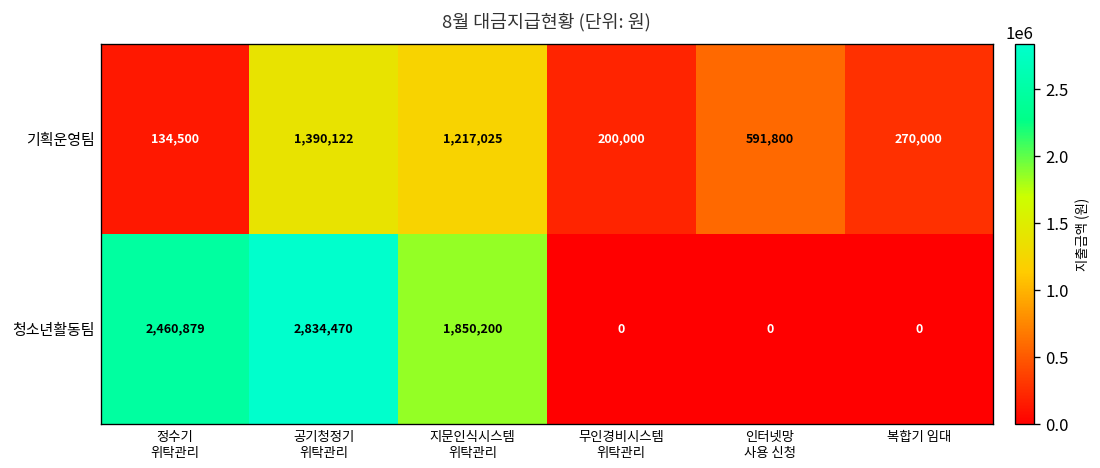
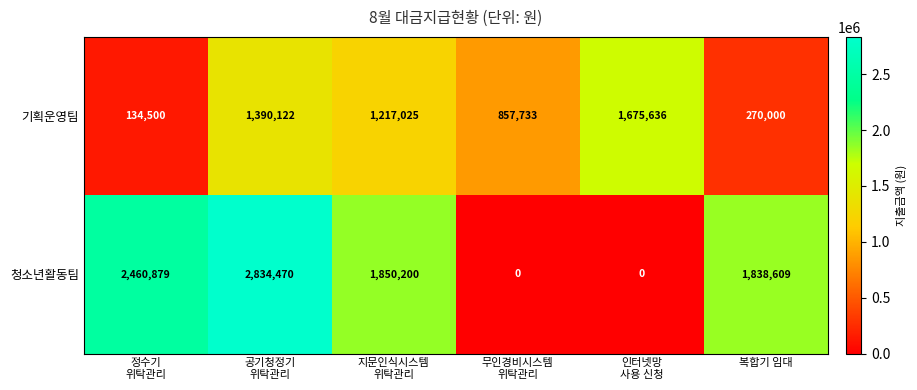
기획운영팀, 무인경비시스템 위탁관리: 200,000 -> 857,733
기획운영팀, 인터넷망 사용 신청: 591,800 -> 1,675,636
청소년활동팀, 복합기 임대: 0 -> 1,838,609
